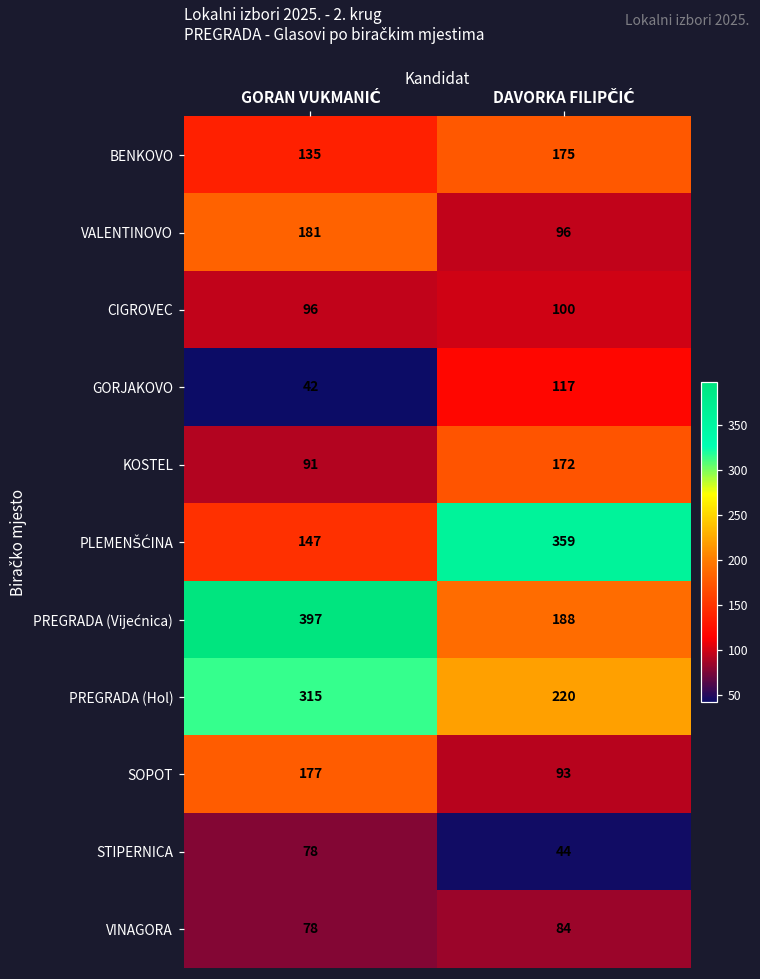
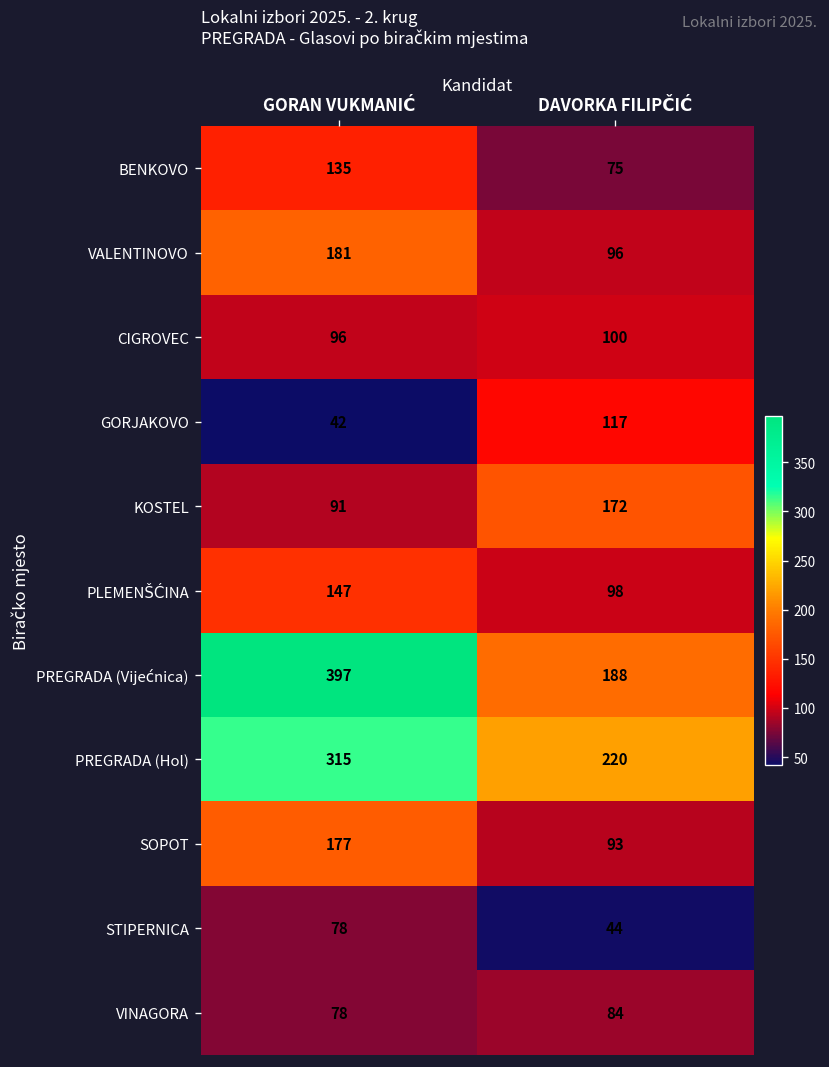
BENKOVO, DAVORKA FILIPČIĆ: 175 -> 75
PLEMENŠĆINA, DAVORKA FILIPČIĆ: 359 -> 98
